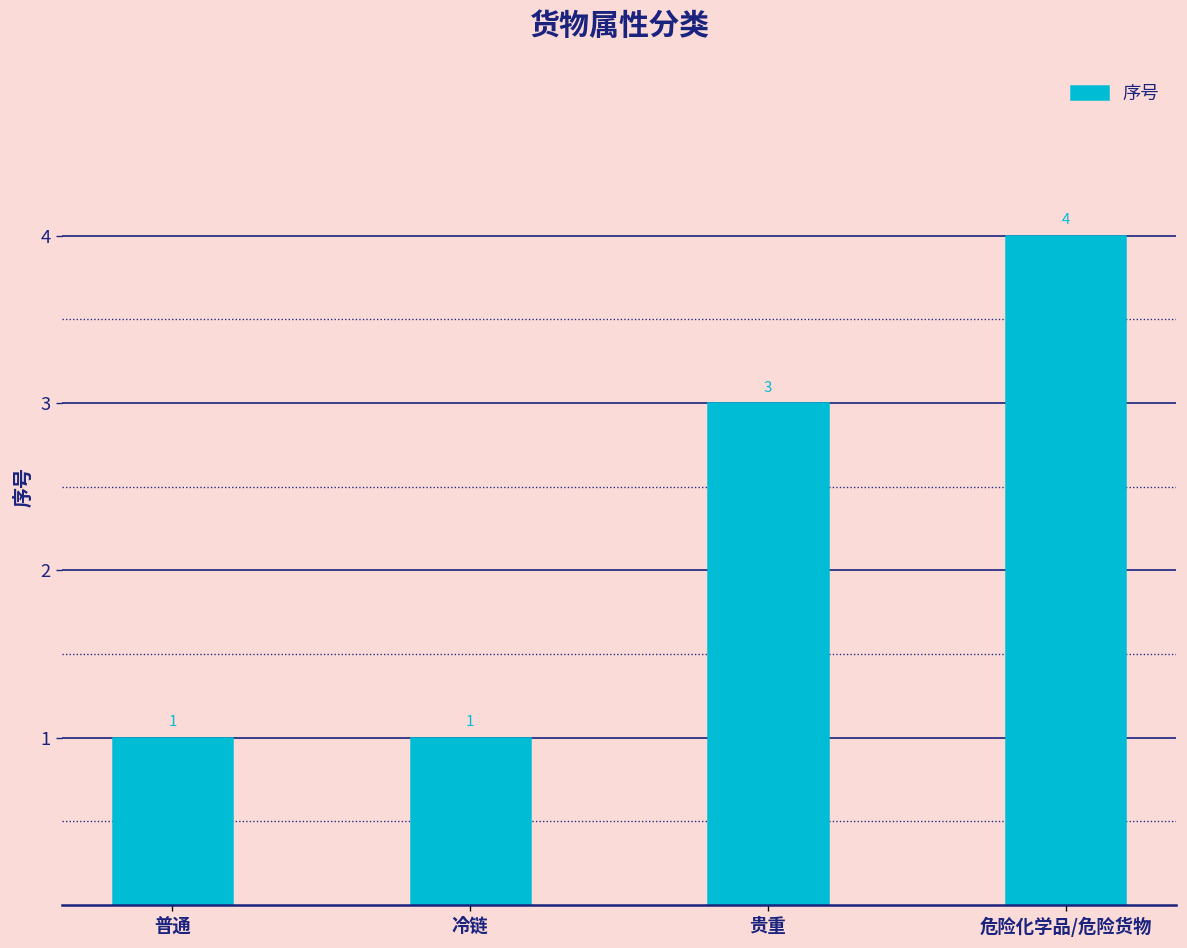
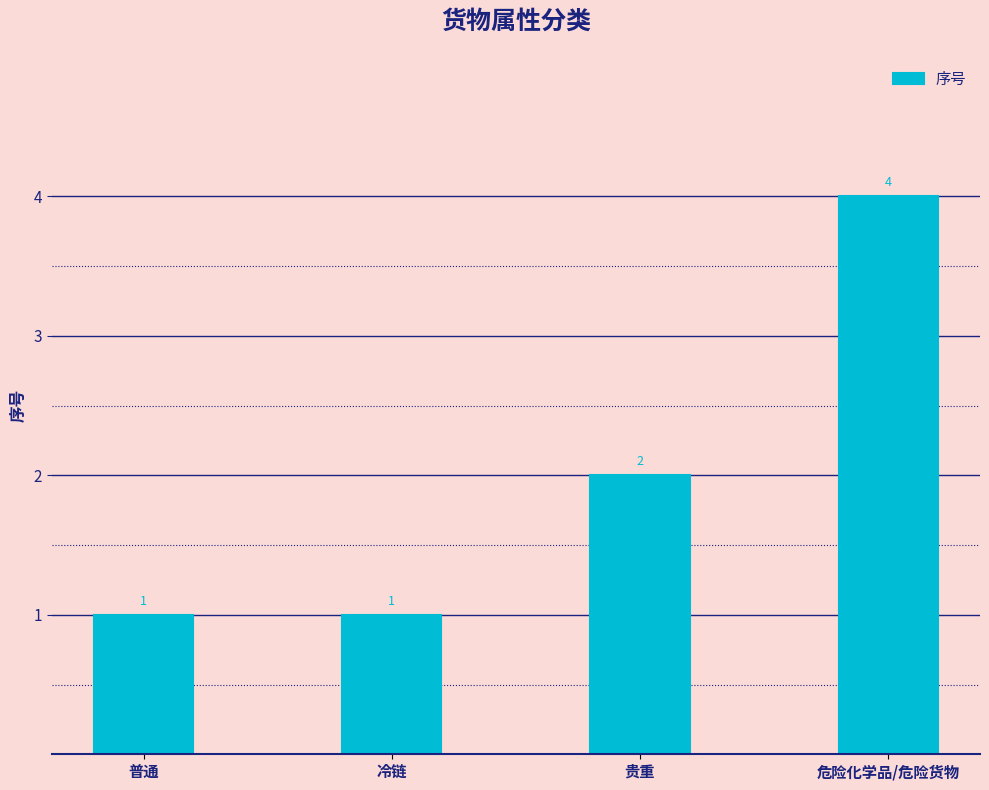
贵重: 3 -> 2
